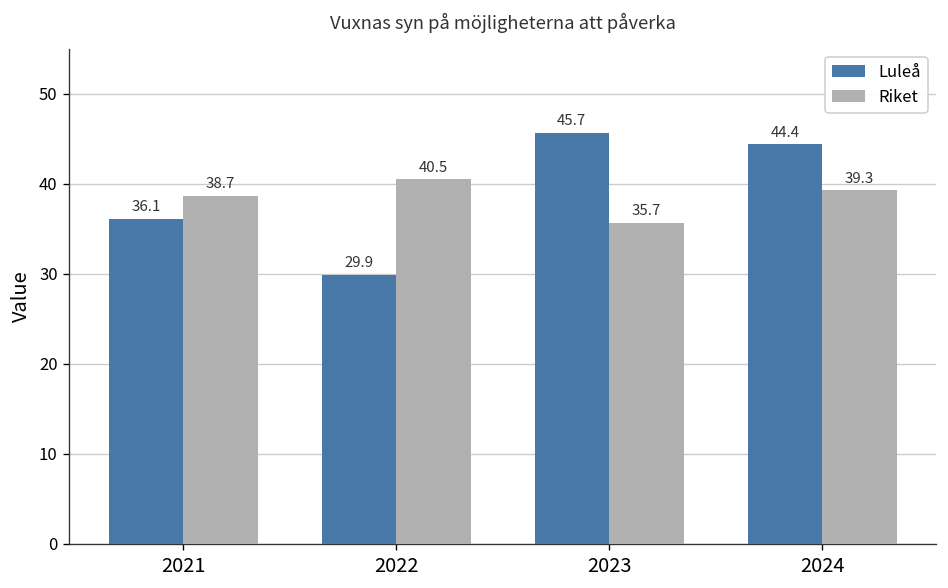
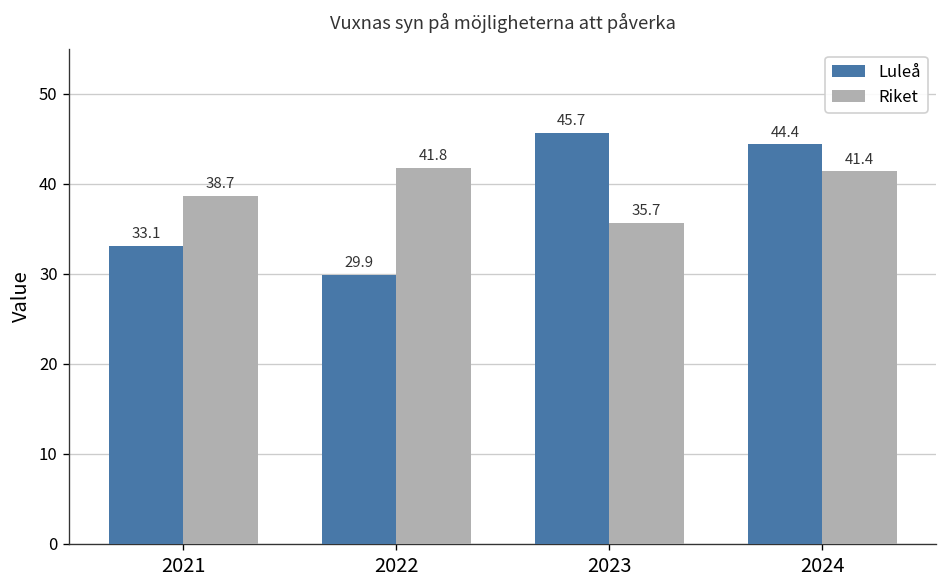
Luleå, 2021: 36.1 -> 33.1
Riket, 2022: 40.5 -> 41.8
Riket, 2024: 39.3 -> 41.4
